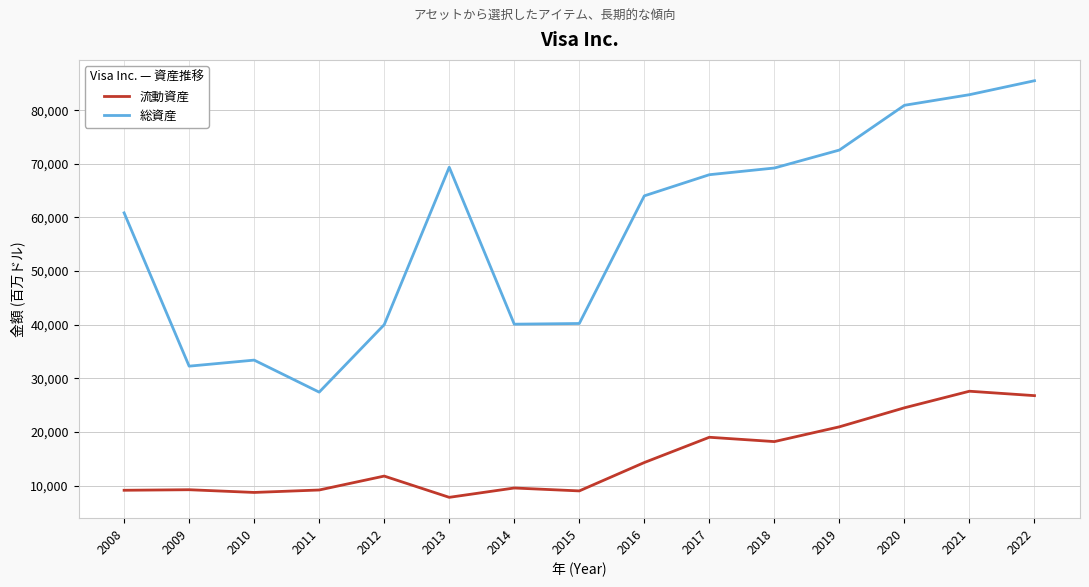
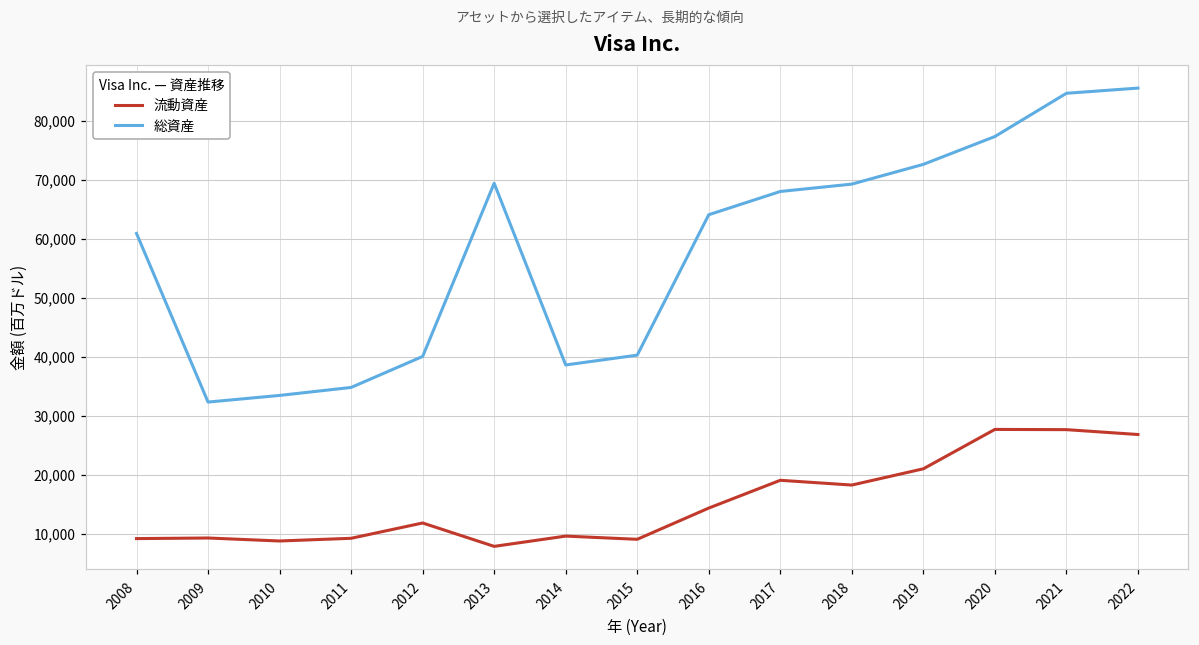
総資産, 2011: 27,000 -> 35,000
総資産, 2014: 40,000 -> 39,000
流動資産, 2020: 25,000 -> 28,000
総資産, 2020: 81,000 -> 77,000
総資産, 2021: 83,000 -> 85,000
